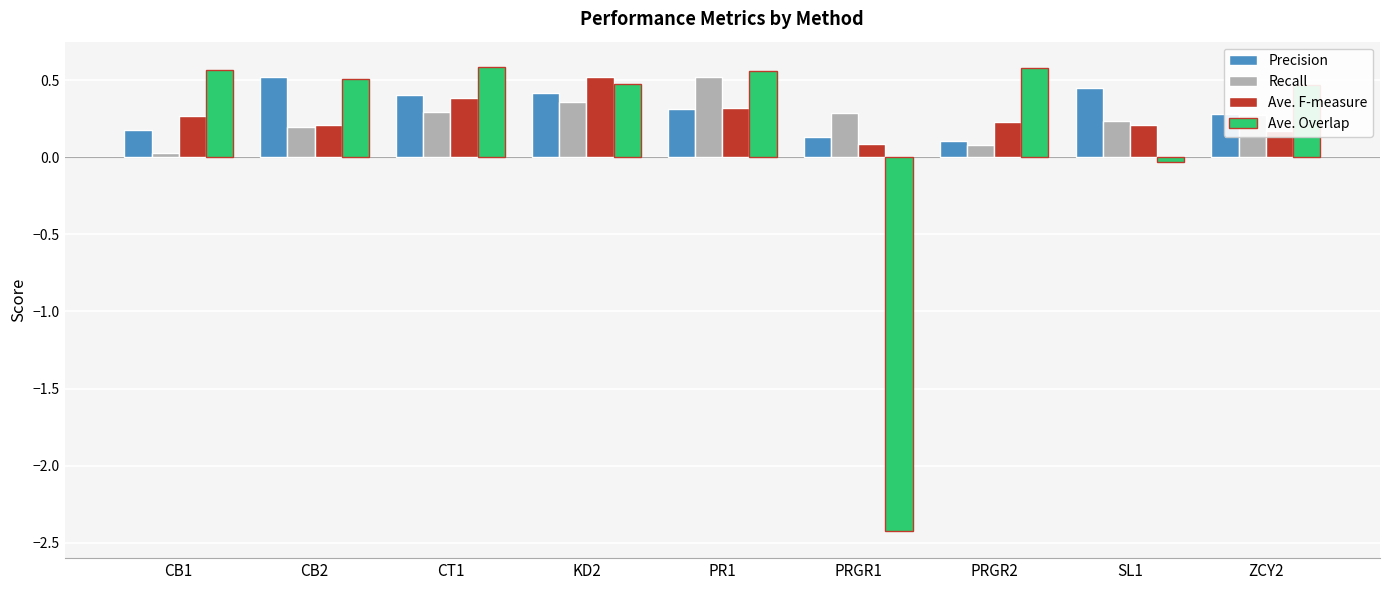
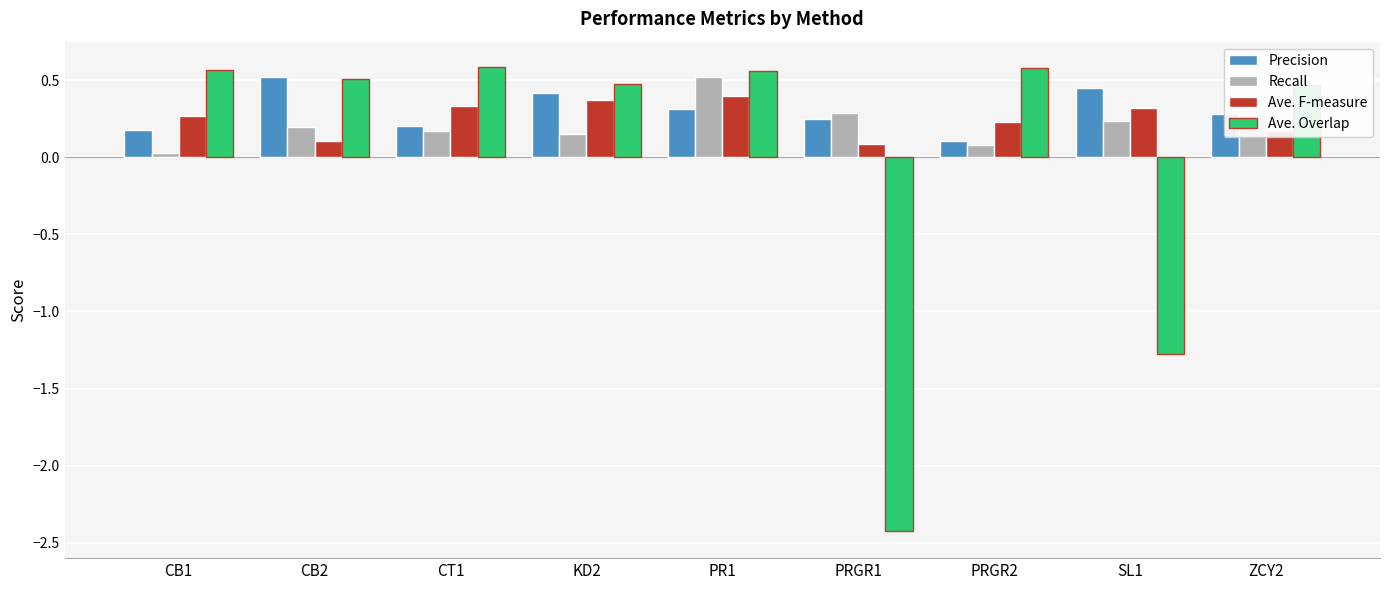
Ave. F-measure, CB2: 0.21 -> 0.11
Precision, CT1: 0.40 -> 0.21
Recall, CT1: 0.29 -> 0.17
Ave. F-measure, CT1: 0.39 -> 0.33
Recall, KD2: 0.36 -> 0.15
Ave. F-measure, KD2: 0.52 -> 0.37
Ave. F-measure, PR1: 0.32 -> 0.40
Precision, PRGR1: 0.13 -> 0.25
Ave. F-measure, SL1: 0.21 -> 0.32
Ave. Overlap, SL1: -0.03 -> -1.28
